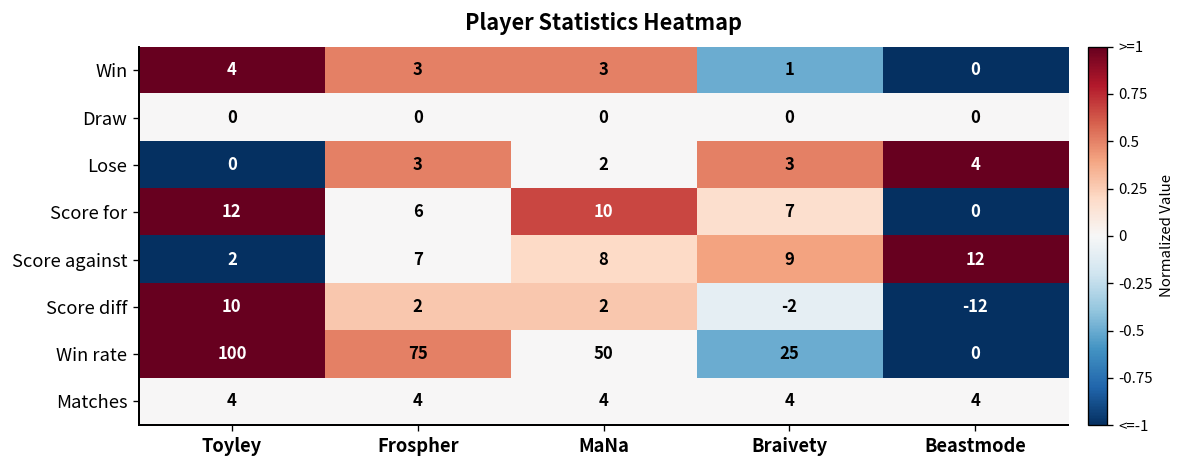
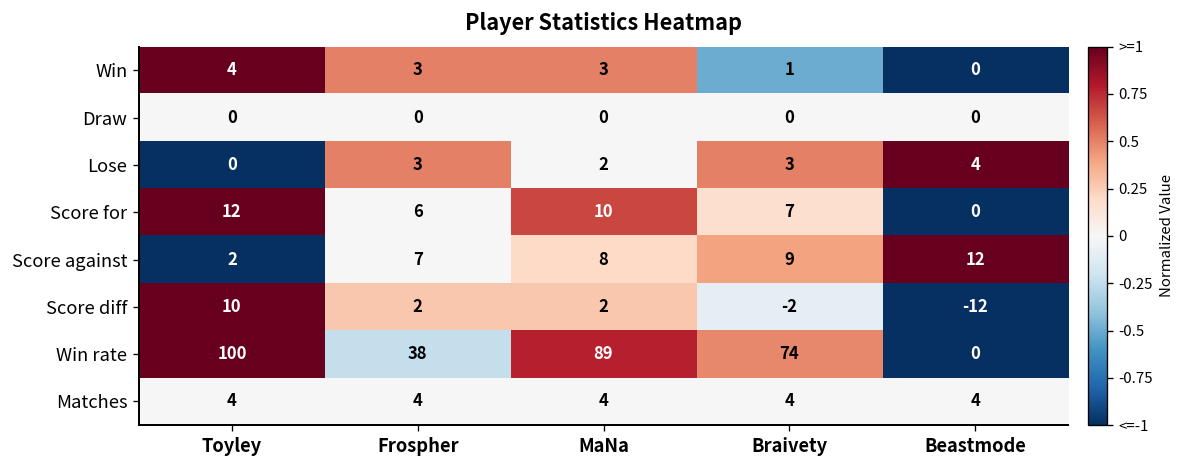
Win rate, Frospher: 75 -> 38
Win rate, MaNa: 50 -> 89
Win rate, Braivety: 25 -> 74
